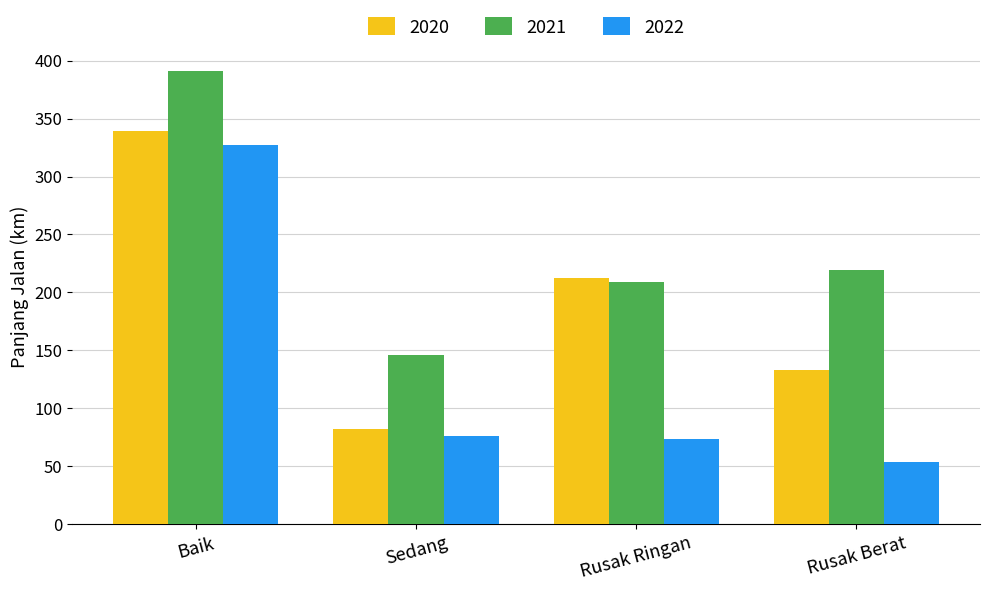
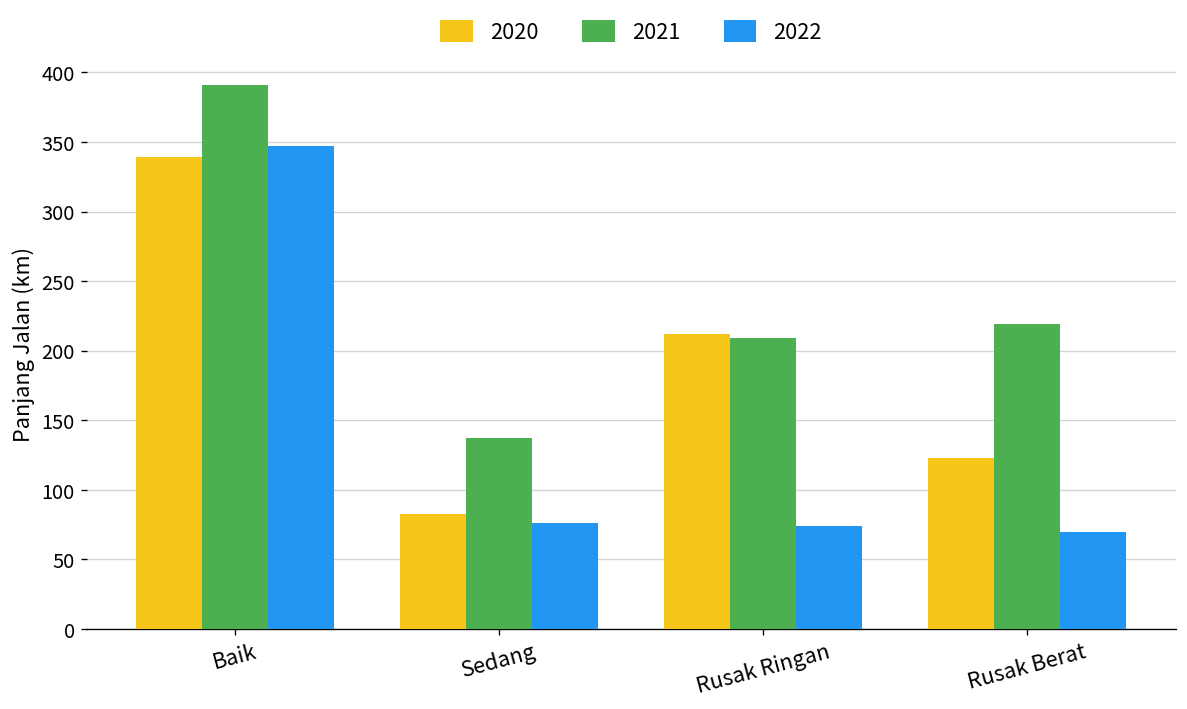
2022, Baik: 327 -> 347
2021, Sedang: 146 -> 138
2020, Rusak Berat: 133 -> 123
2022, Rusak Berat: 54 -> 70
